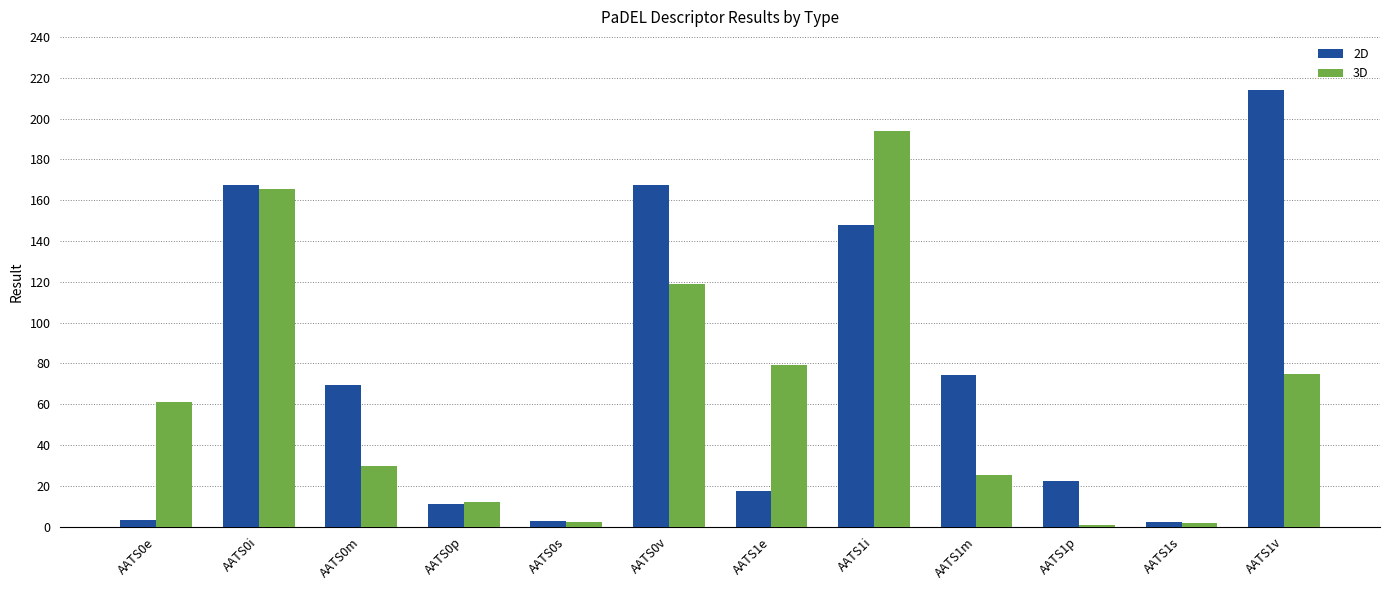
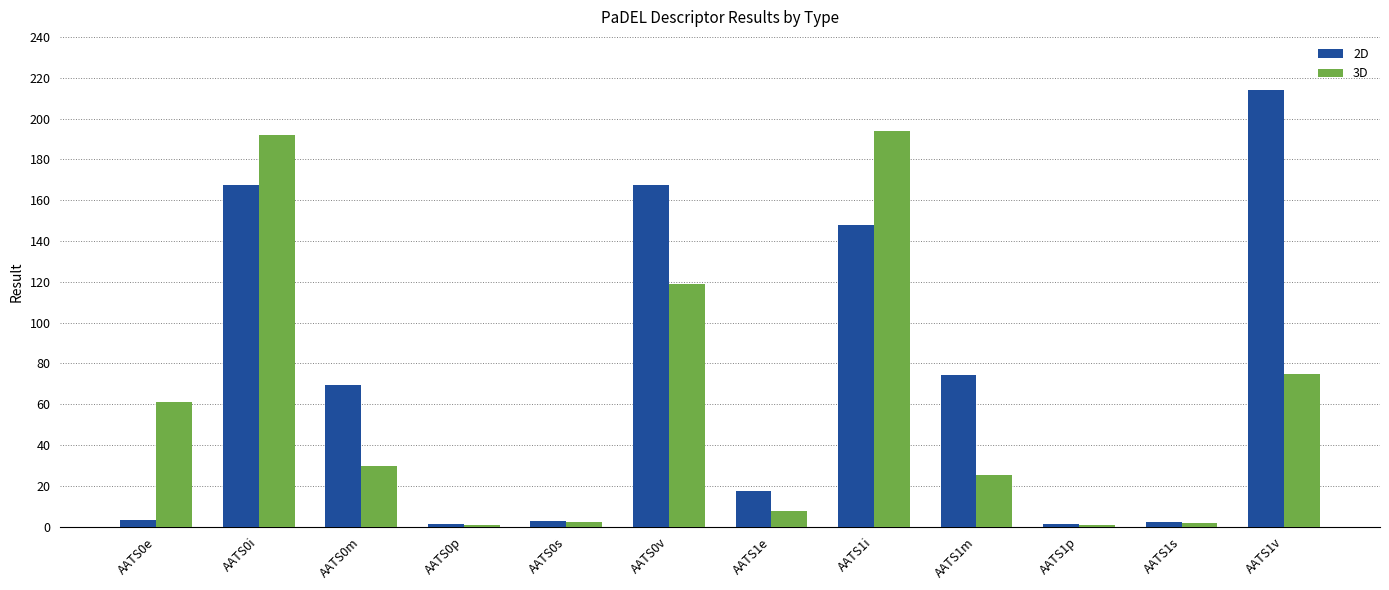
3D, AATS0i: 165 -> 192
2D, AATS0p: 11 -> 1
3D, AATS0p: 12 -> 1
3D, AATS1e: 79 -> 8
2D, AATS1p: 23 -> 1
